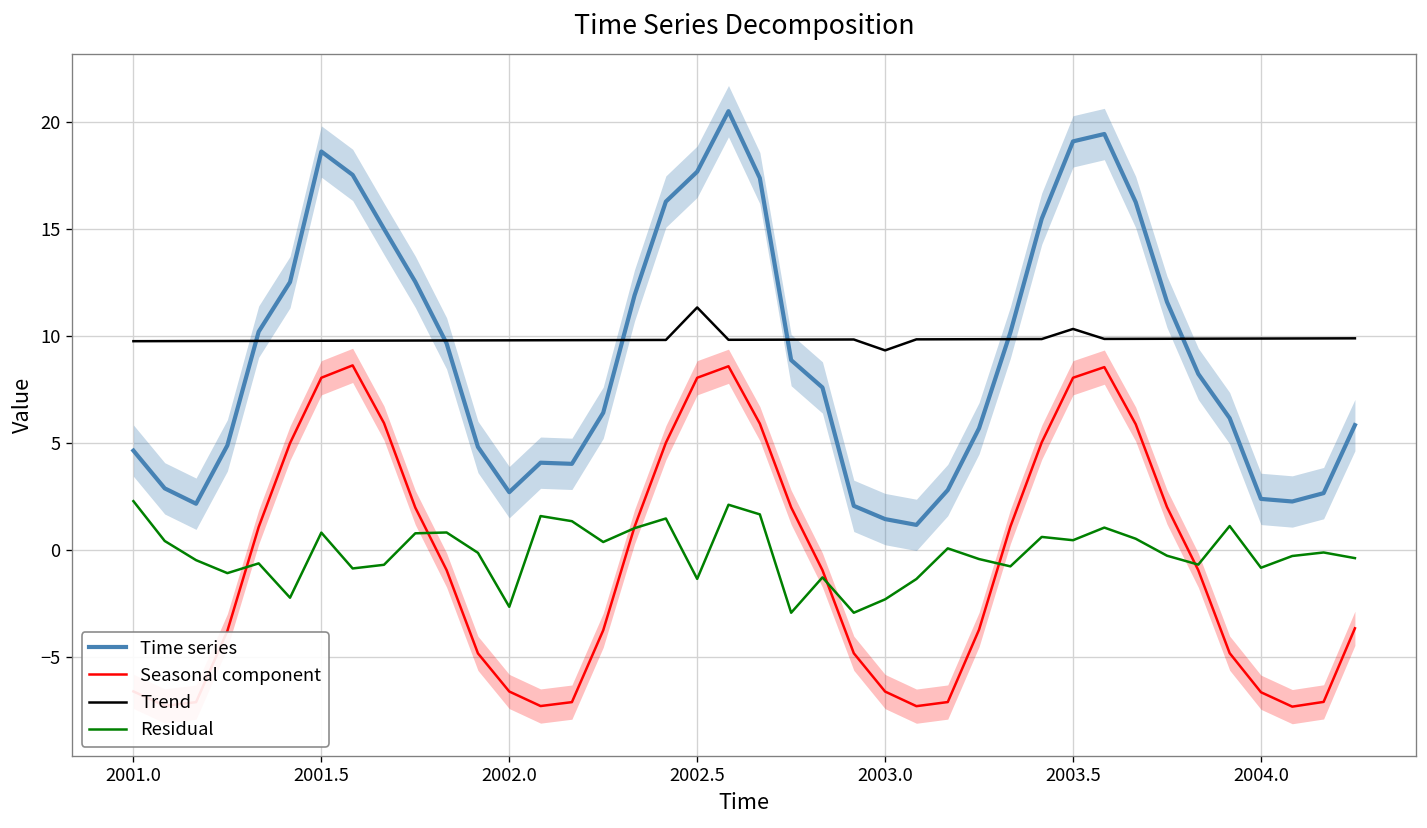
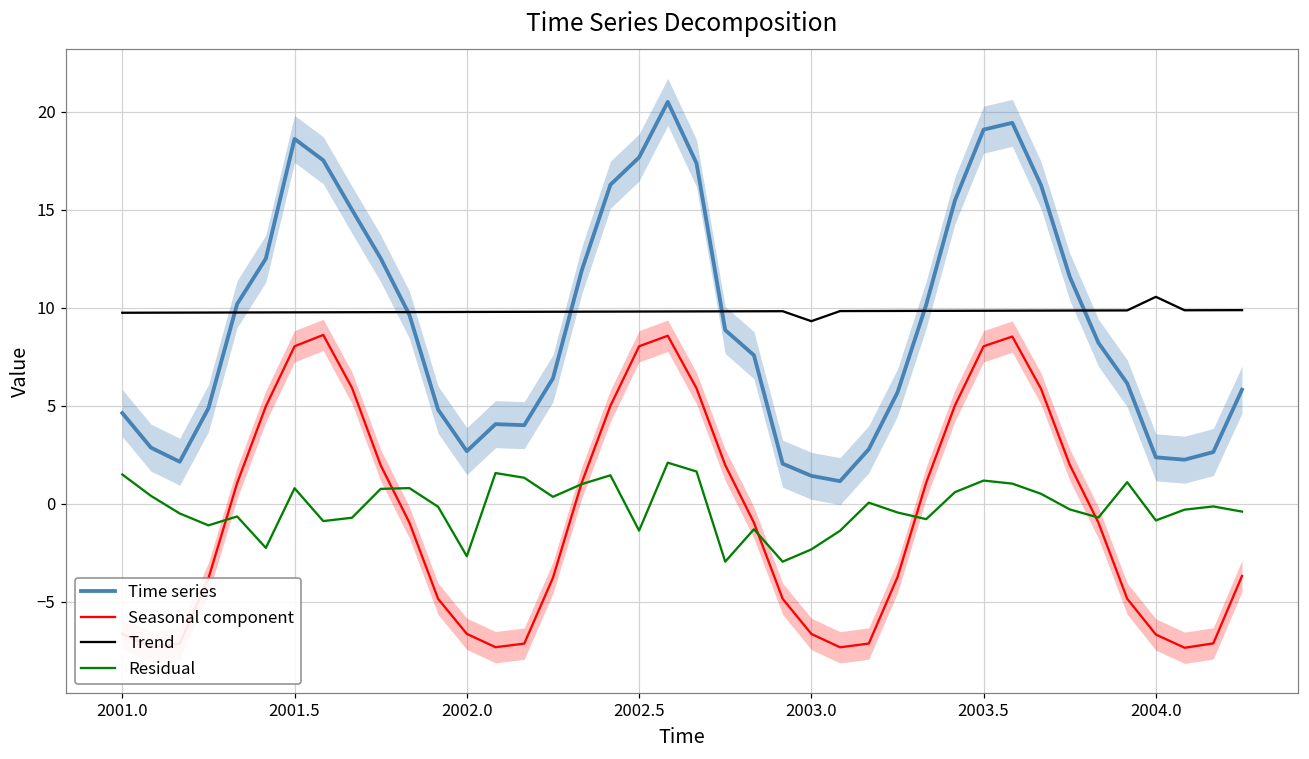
Residual, 2001.0: 2.3 -> 1.5
Trend, 2002.5: 11.3 -> 9.8
Trend, 2003.5: 10.3 -> 9.9
Residual, 2003.5: 0.4 -> 1.2
Trend, 2004.0: 9.9 -> 10.6
